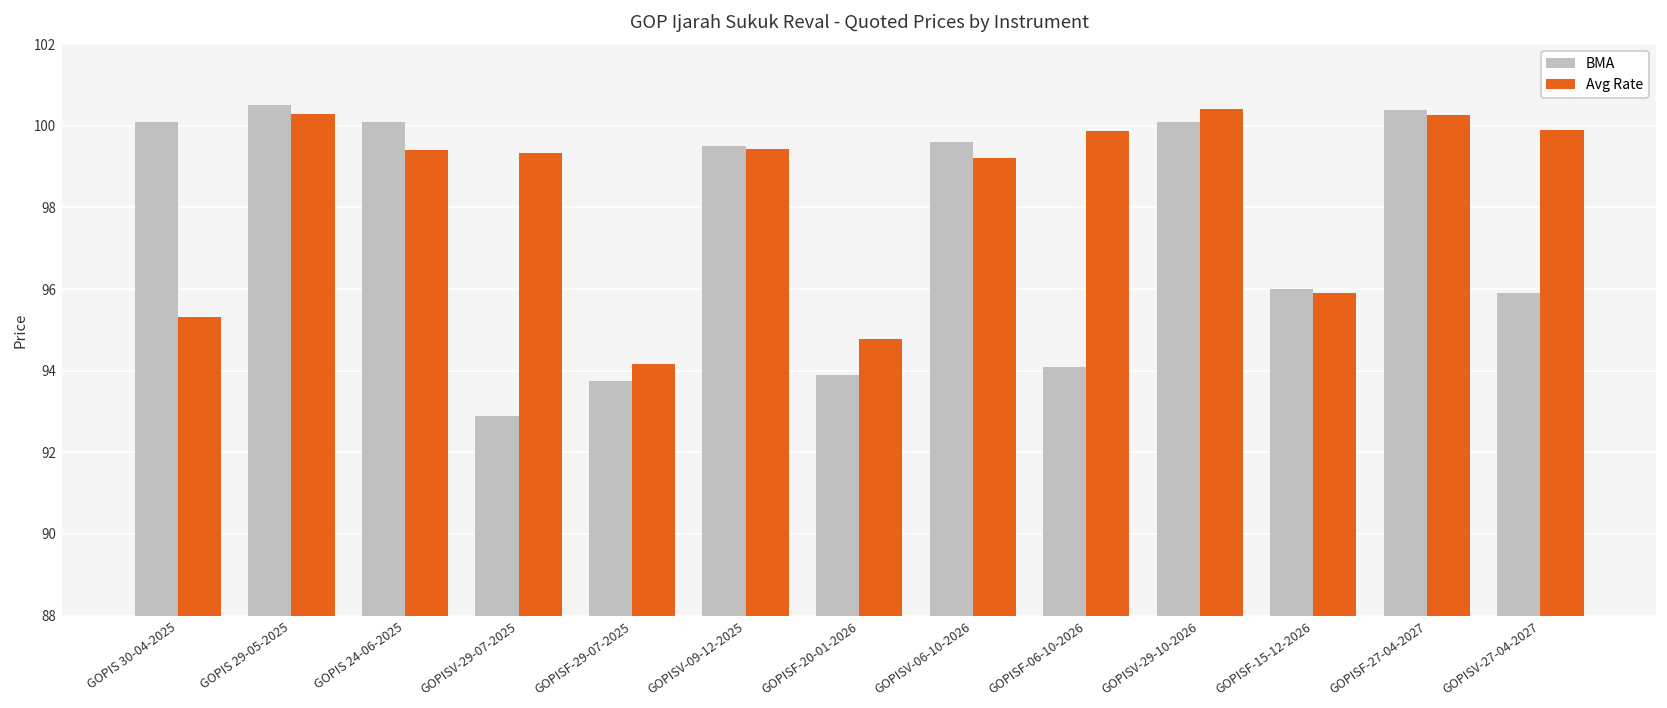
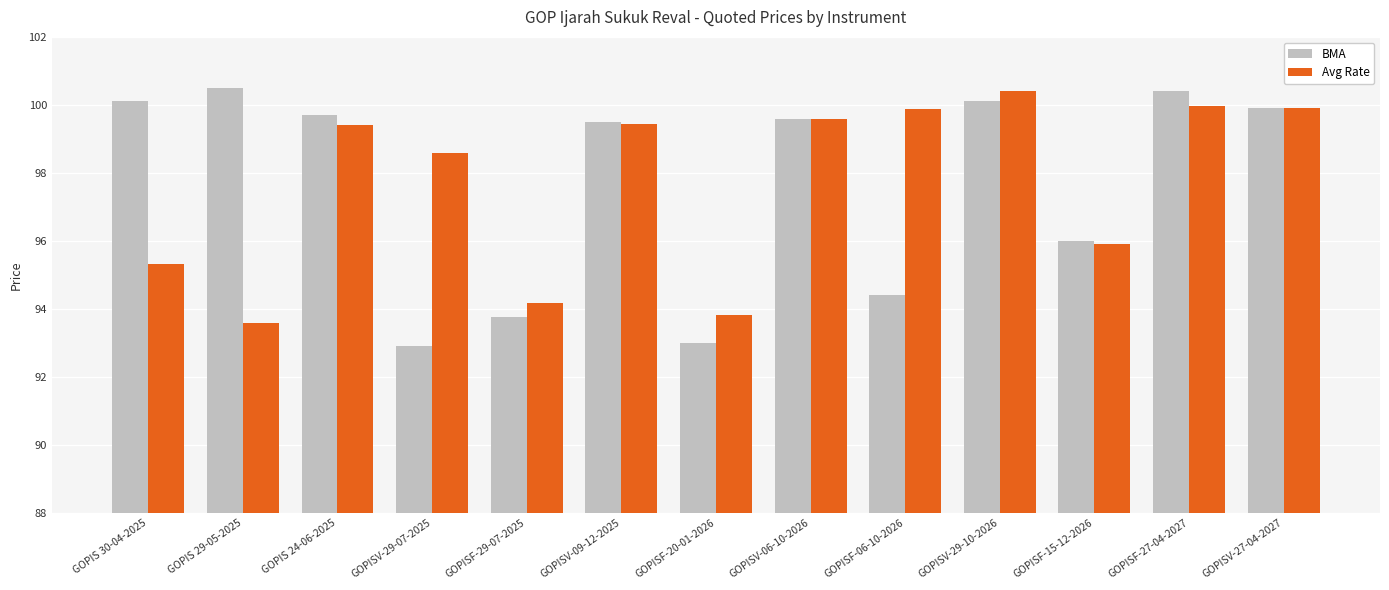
Avg Rate, GOPIS 29-05-2025: 100.3 -> 93.6
BMA, GOPIS 24-06-2025: 100.1 -> 99.7
Avg Rate, GOPISV-29-07-2025: 99.3 -> 98.6
BMA, GOPISF-20-01-2026: 93.9 -> 93.0
Avg Rate, GOPISF-20-01-2026: 94.8 -> 93.8
Avg Rate, GOPISV-06-10-2026: 99.2 -> 99.6
BMA, GOPISF-06-10-2026: 94.1 -> 94.4
Avg Rate, GOPISF-27-04-2027: 100.3 -> 100.0
BMA, GOPISV-27-04-2027: 95.9 -> 99.9
